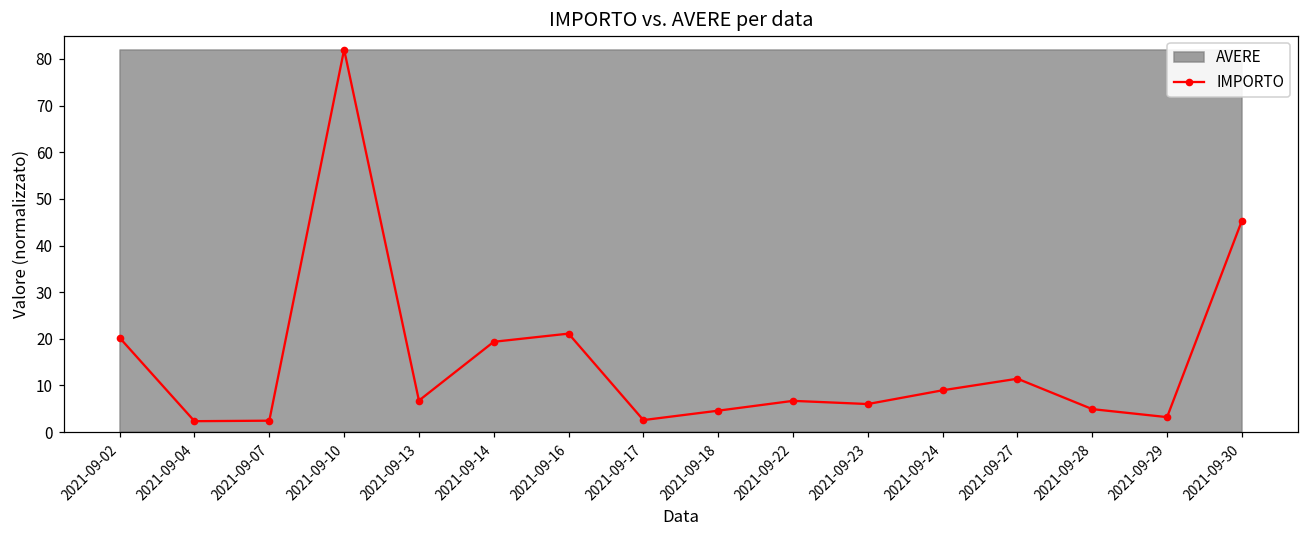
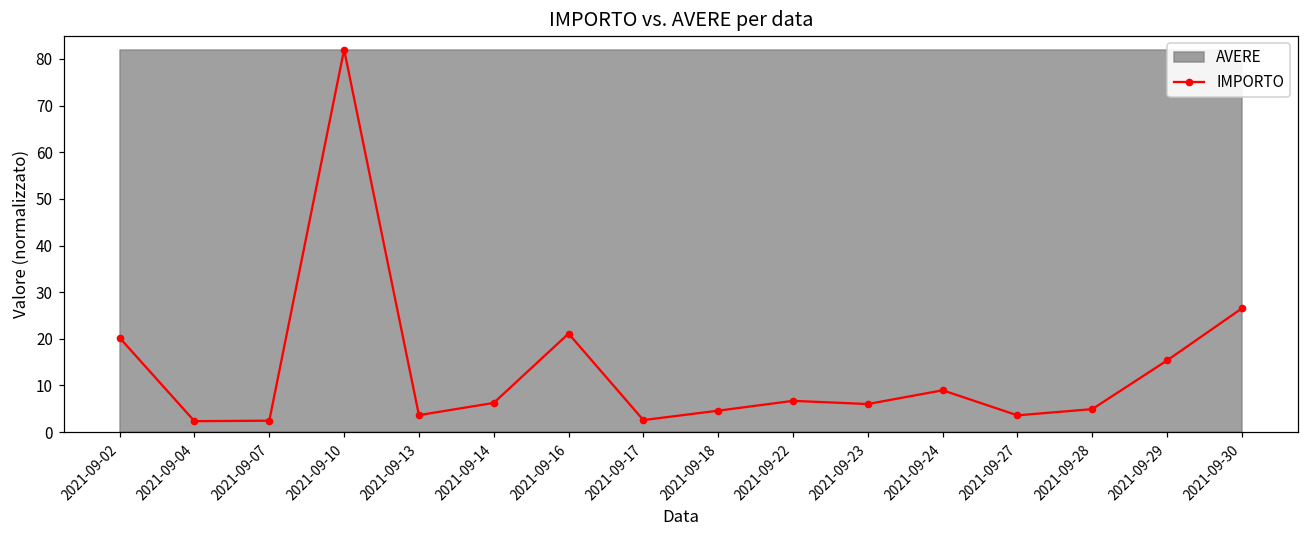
IMPORTO, 2021-09-13: 7 -> 4
IMPORTO, 2021-09-14: 19 -> 6
IMPORTO, 2021-09-27: 11 -> 4
IMPORTO, 2021-09-29: 3 -> 15
IMPORTO, 2021-09-30: 45 -> 27
